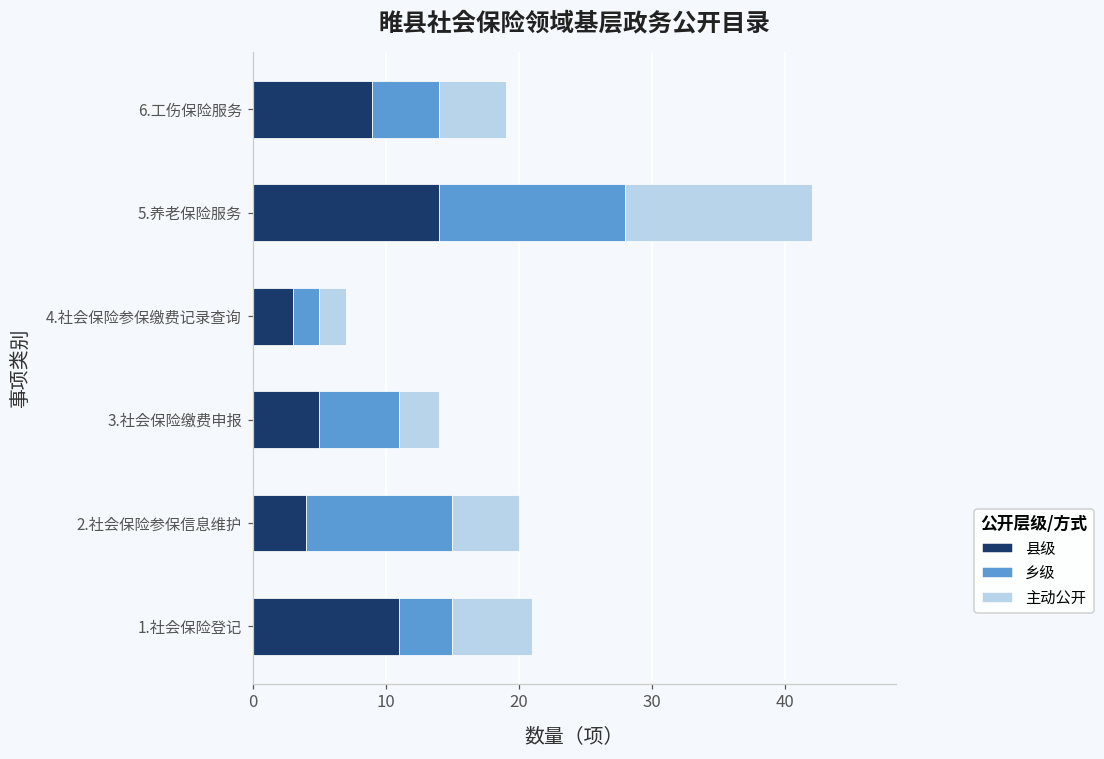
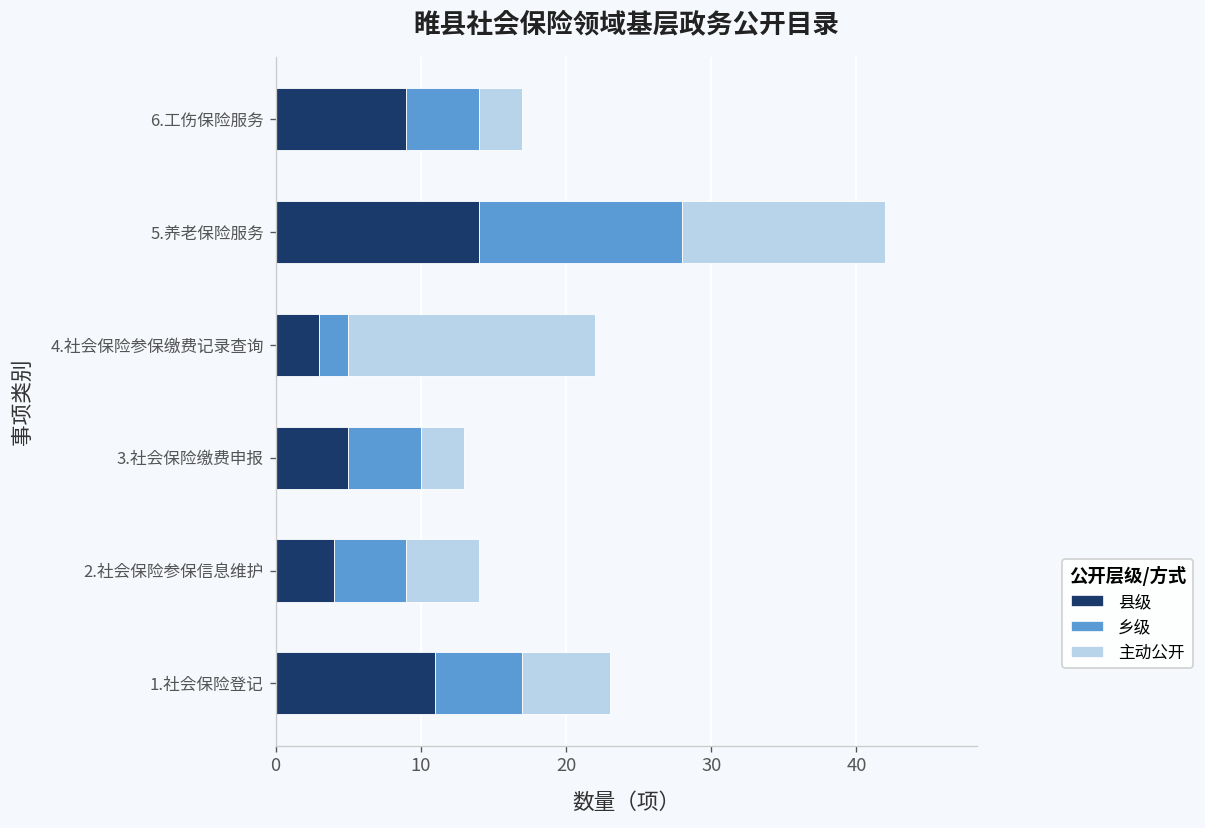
主动公开, 6.工伤保险服务: 5 -> 3
主动公开, 4.社会保险参保缴费记录查询: 2 -> 17
乡级, 3.社会保险缴费申报: 6 -> 5
乡级, 2.社会保险参保信息维护: 11 -> 5
乡级, 1.社会保险登记: 4 -> 6
